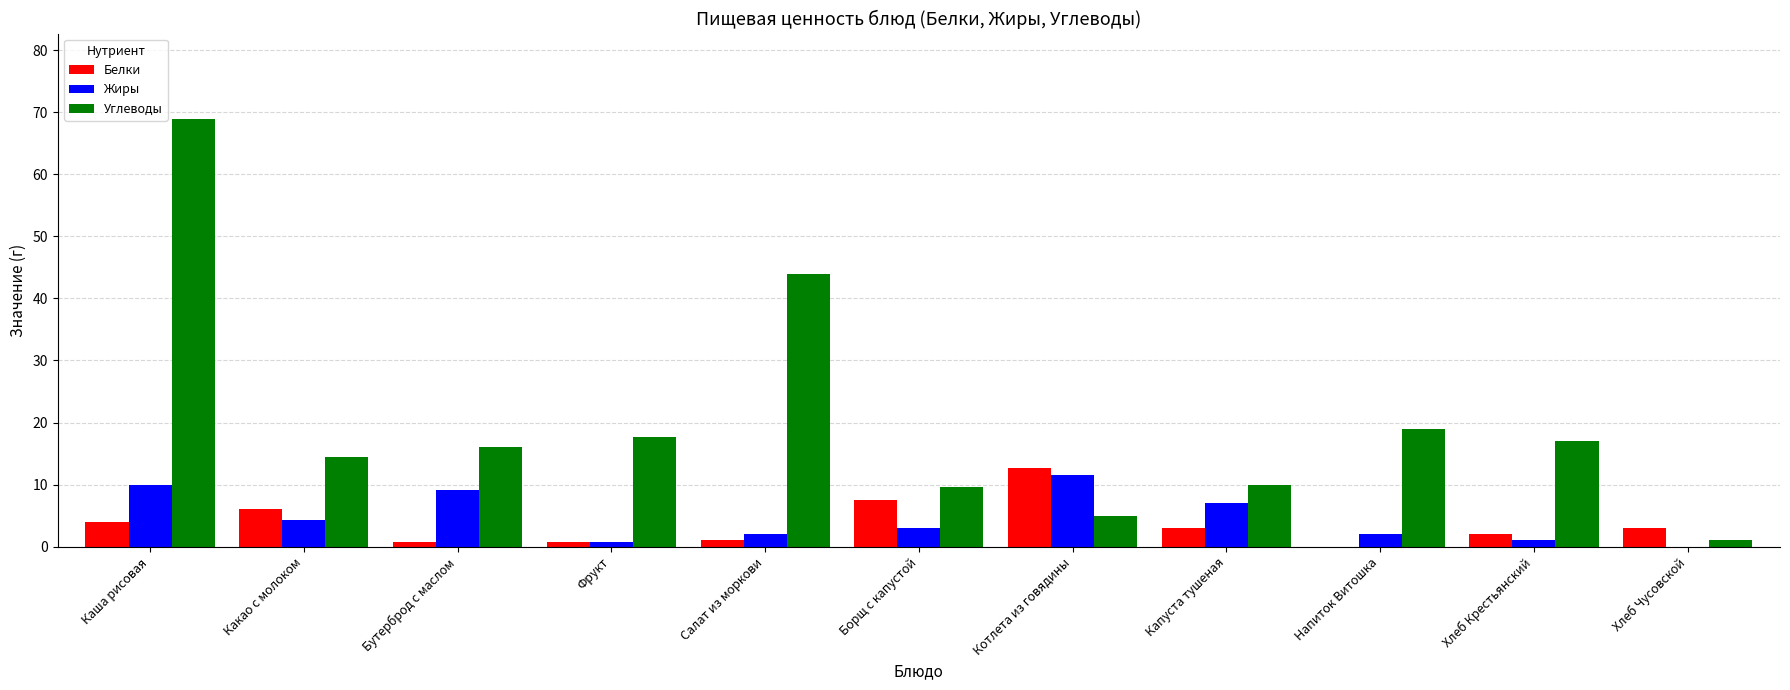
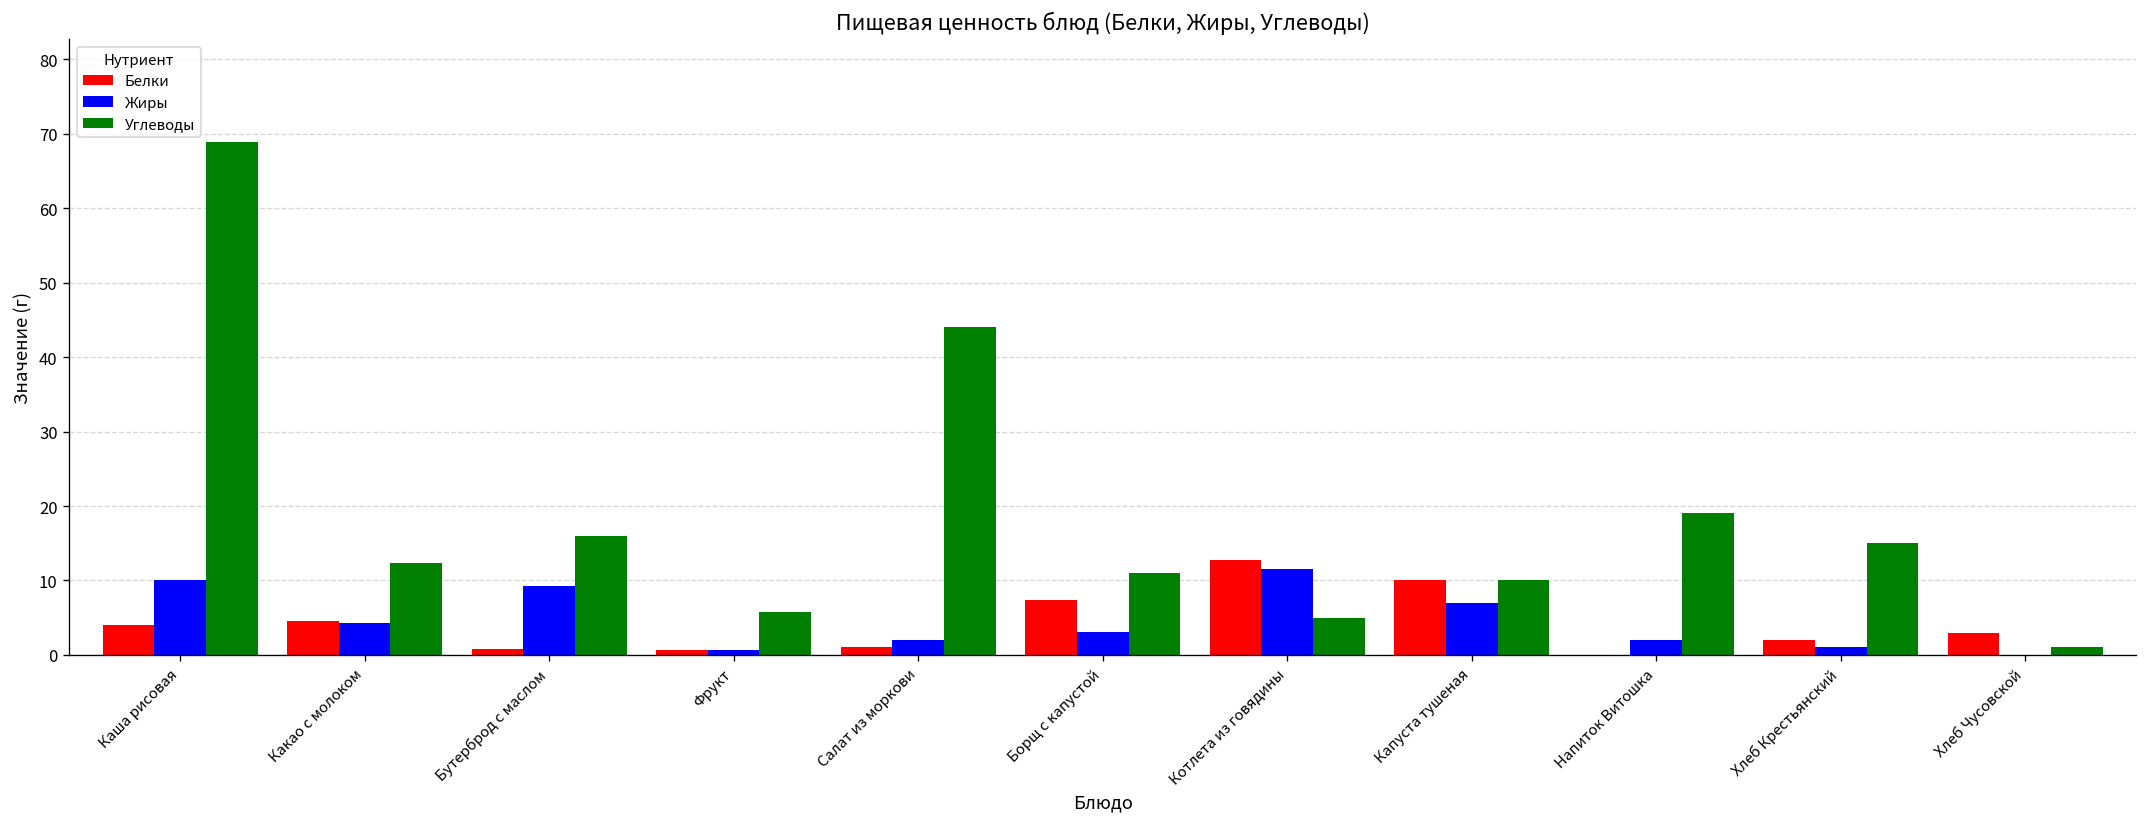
Белки, Какао с молоком: 6 -> 5
Углеводы, Какао с молоком: 14 -> 12
Углеводы, Фрукт: 18 -> 6
Углеводы, Борщ с капустой: 10 -> 11
Белки, Капуста тушеная: 3 -> 10
Углеводы, Хлеб Крестьянский: 17 -> 15
